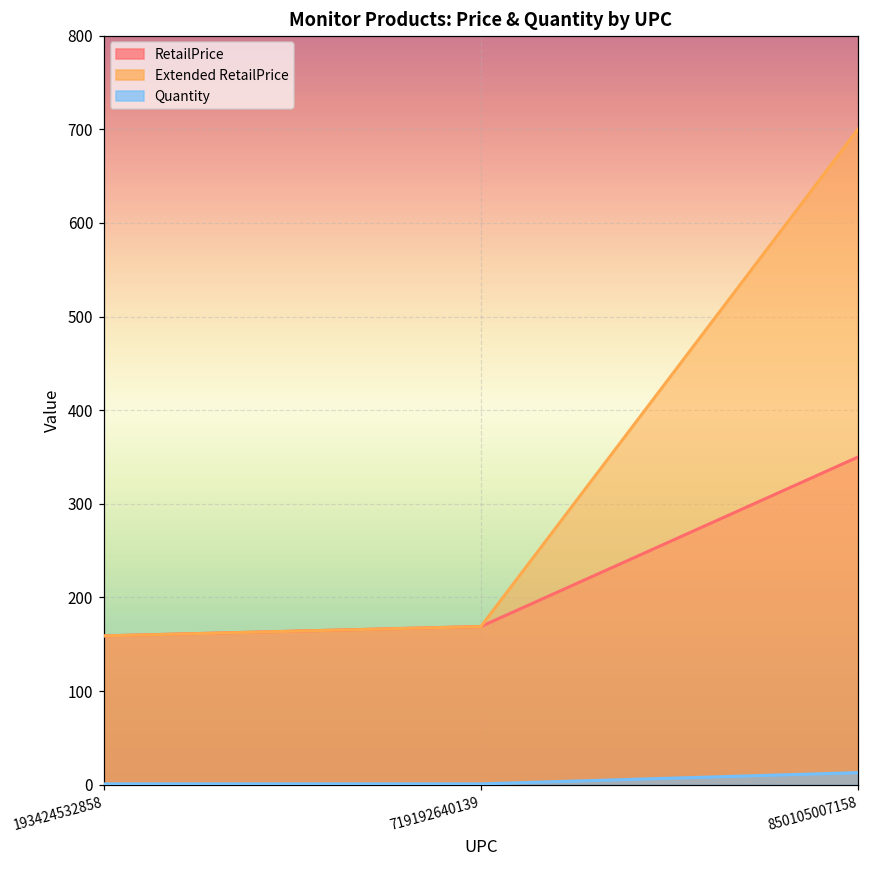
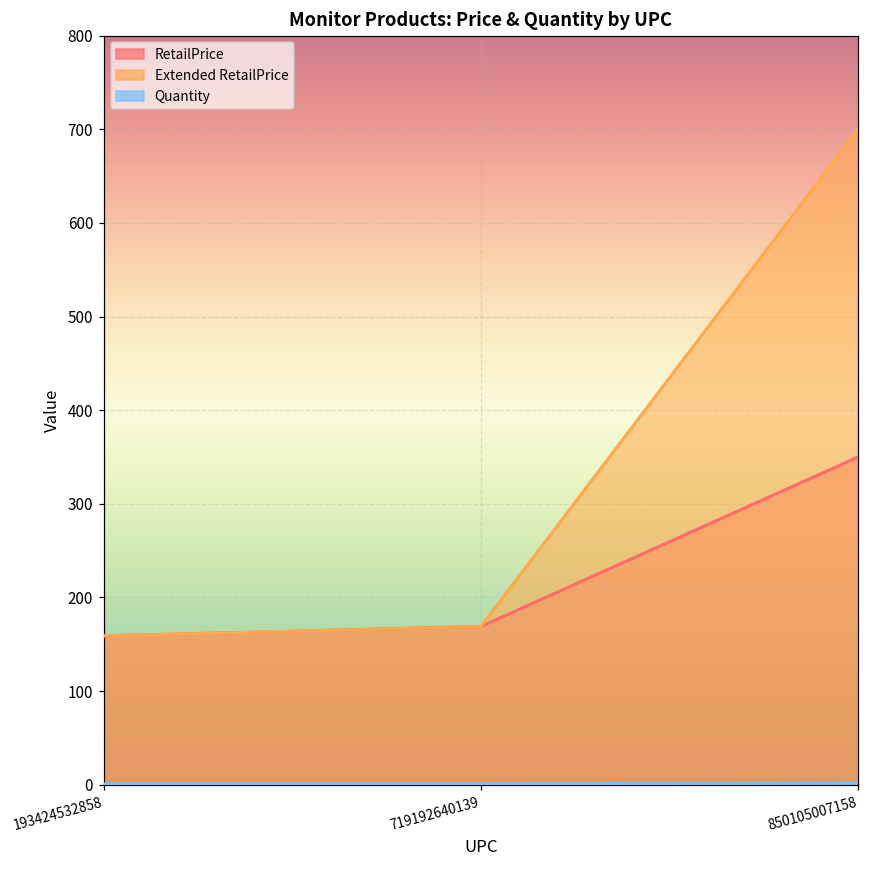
Quantity, 850105007158: 10 -> 0
